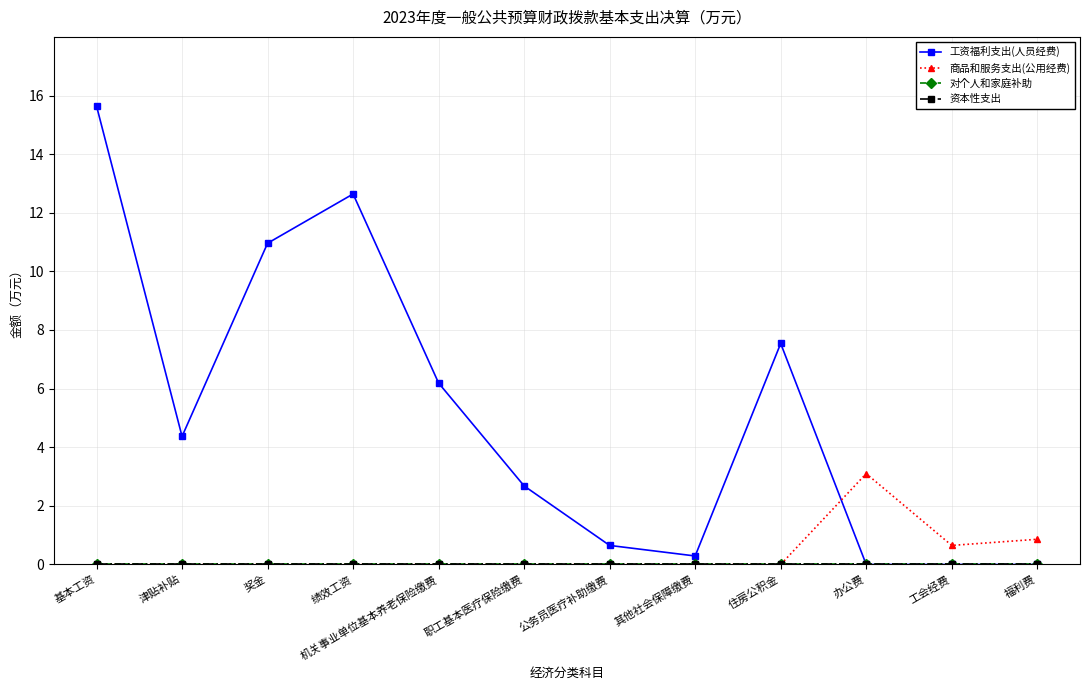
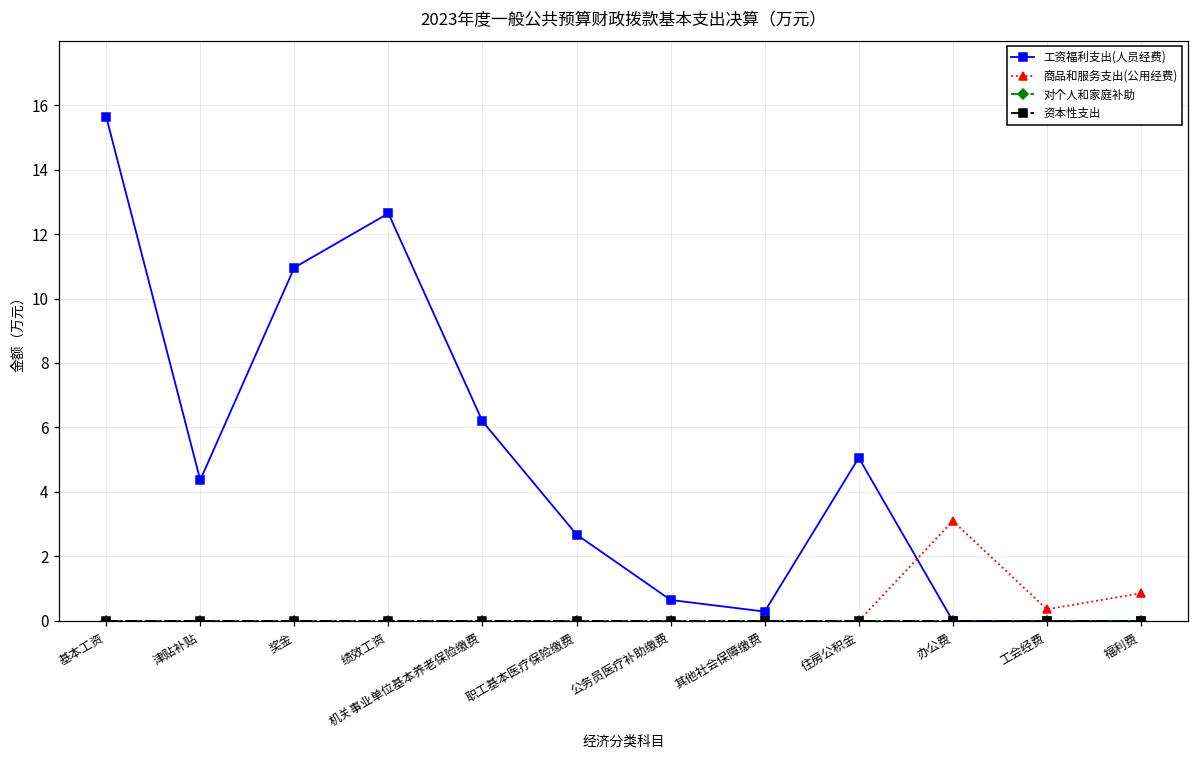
工资福利支出(人员经费), 住房公积金: 7.5 -> 5.1
商品和服务支出(公用经费), 工会经费: 0.7 -> 0.4
